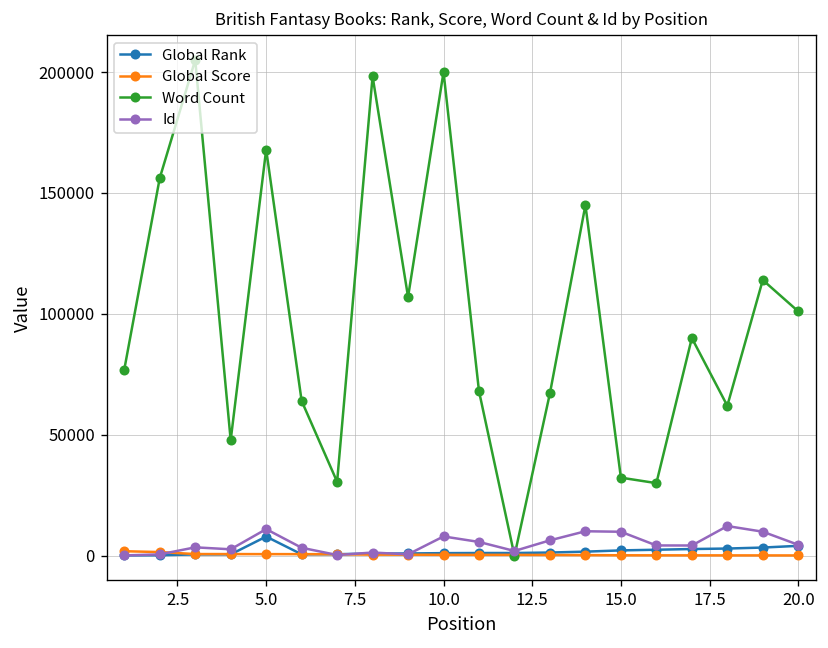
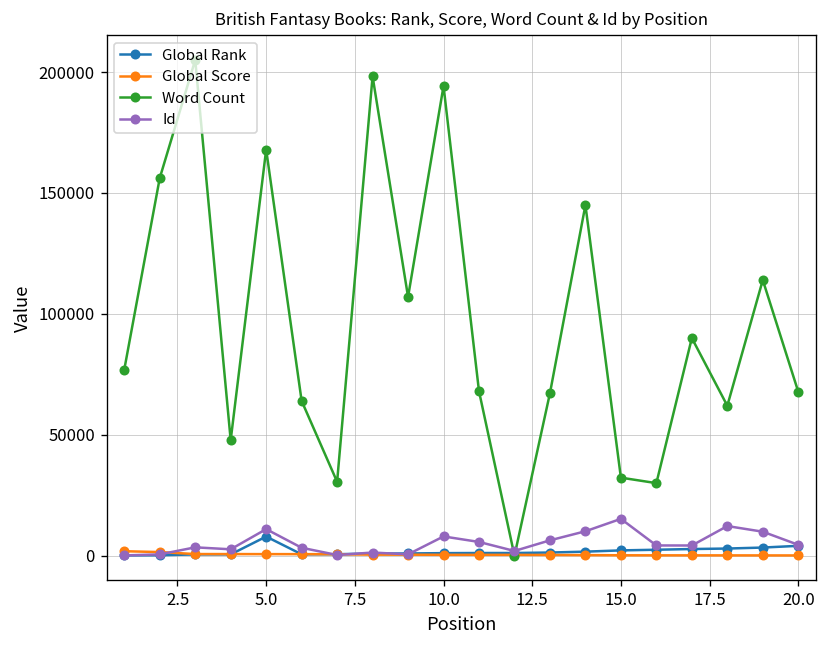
Word Count, 10.0: 200000 -> 194000
Id, 15.0: 10000 -> 15000
Word Count, 20.0: 101000 -> 68000
